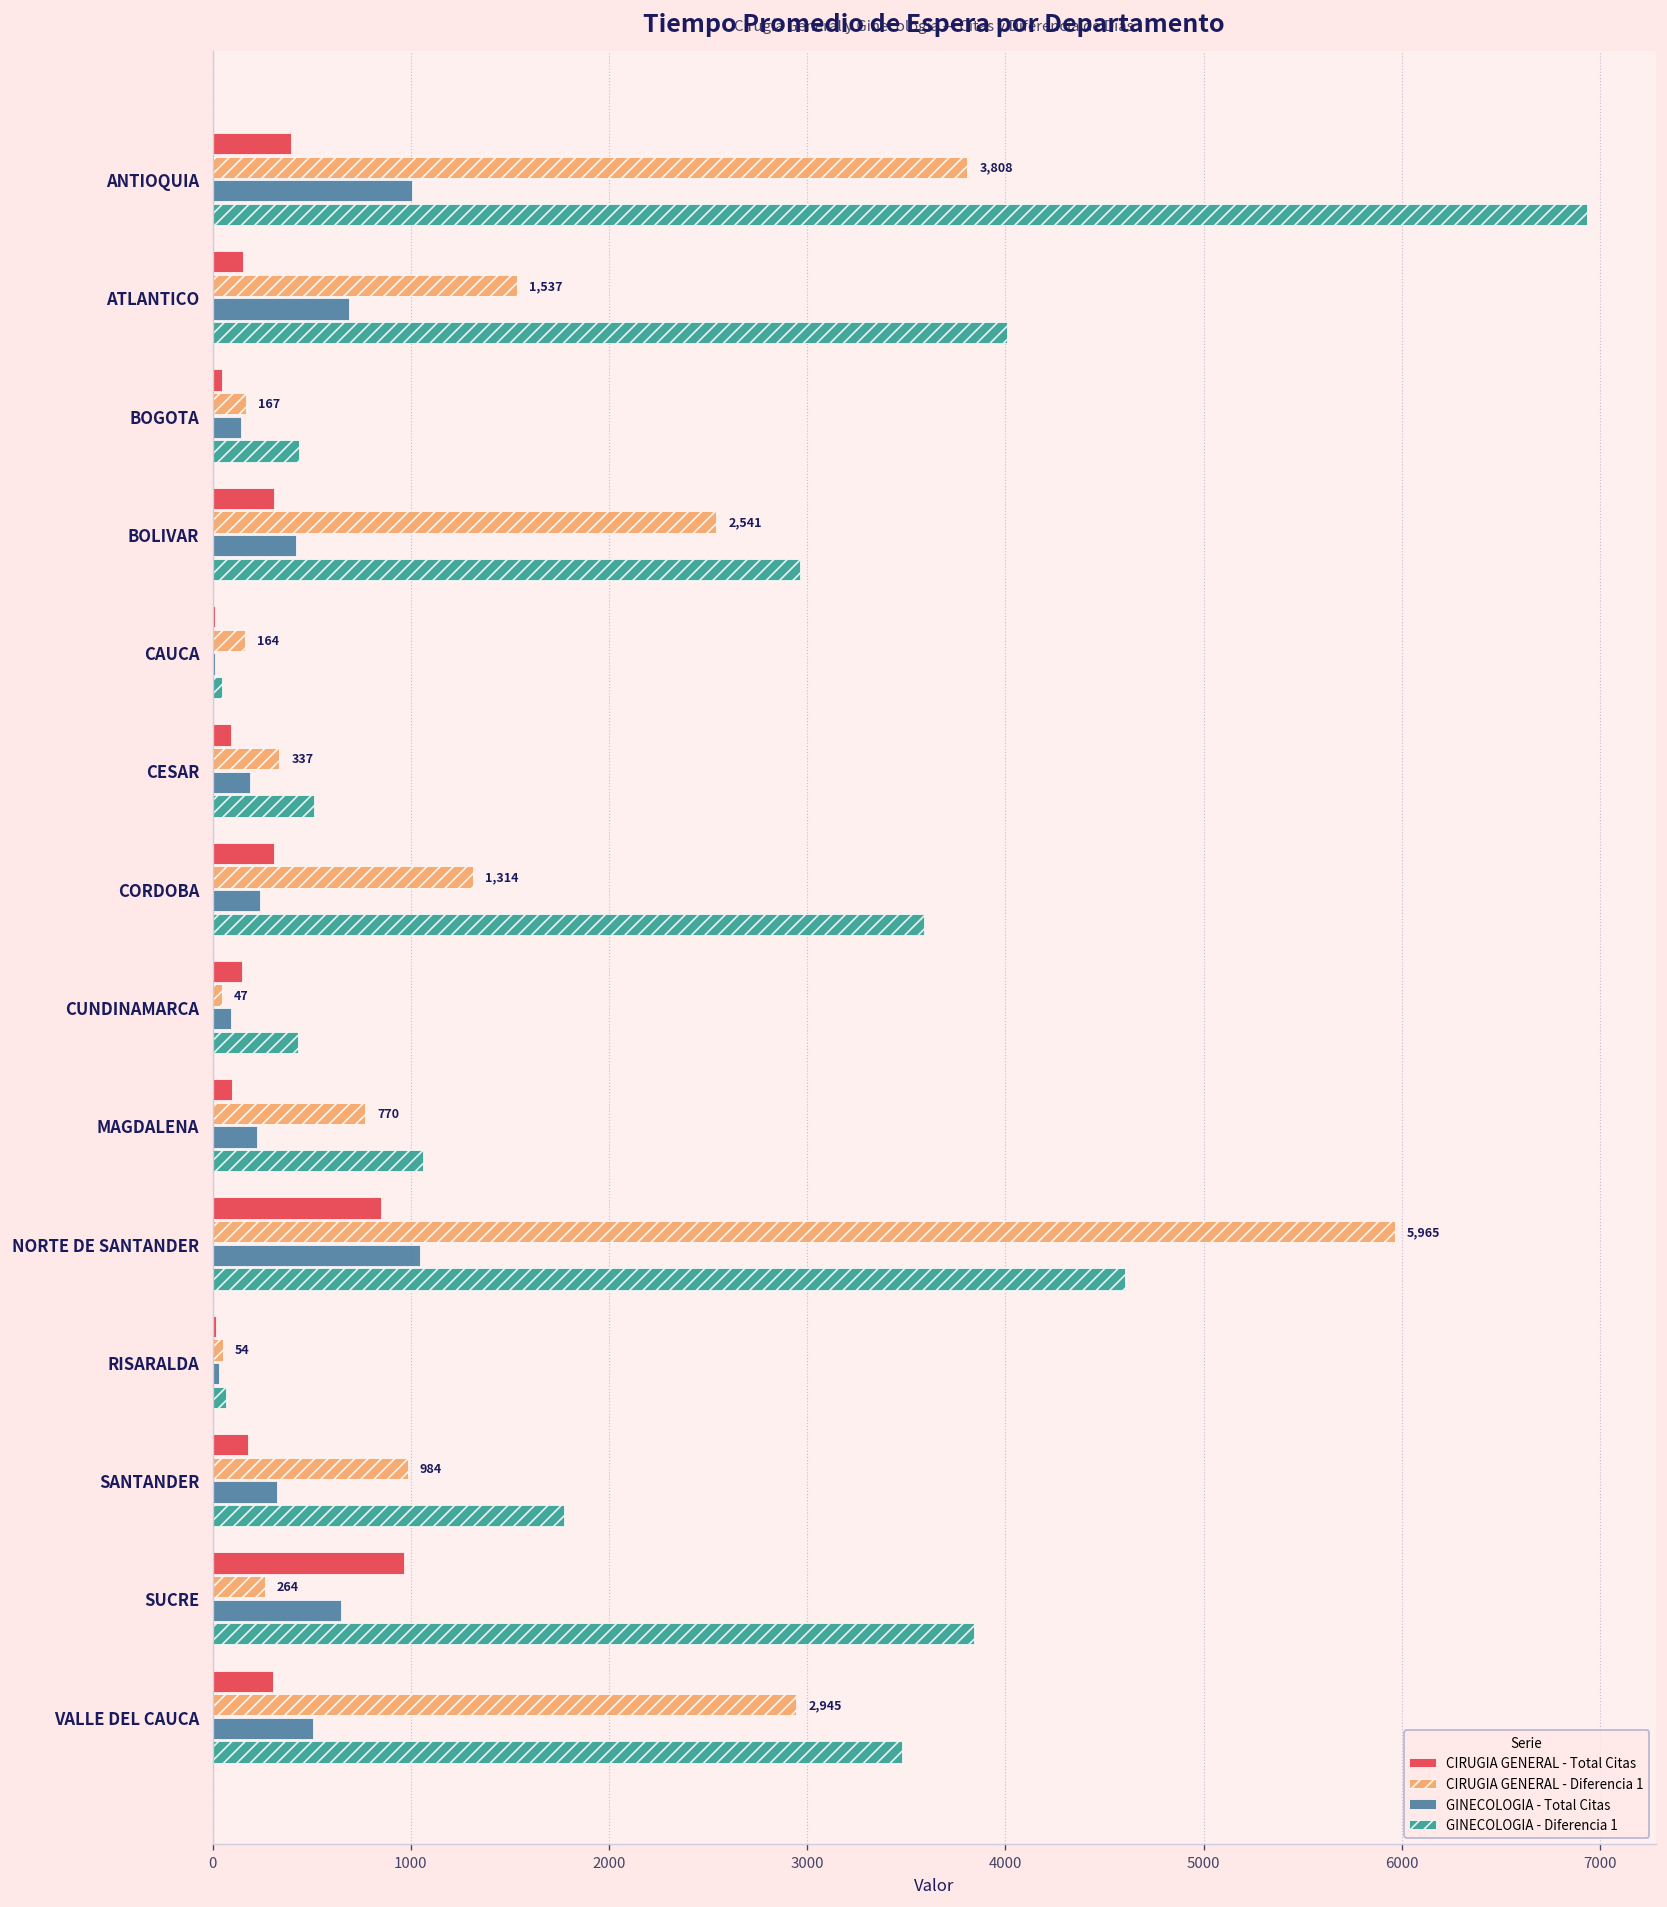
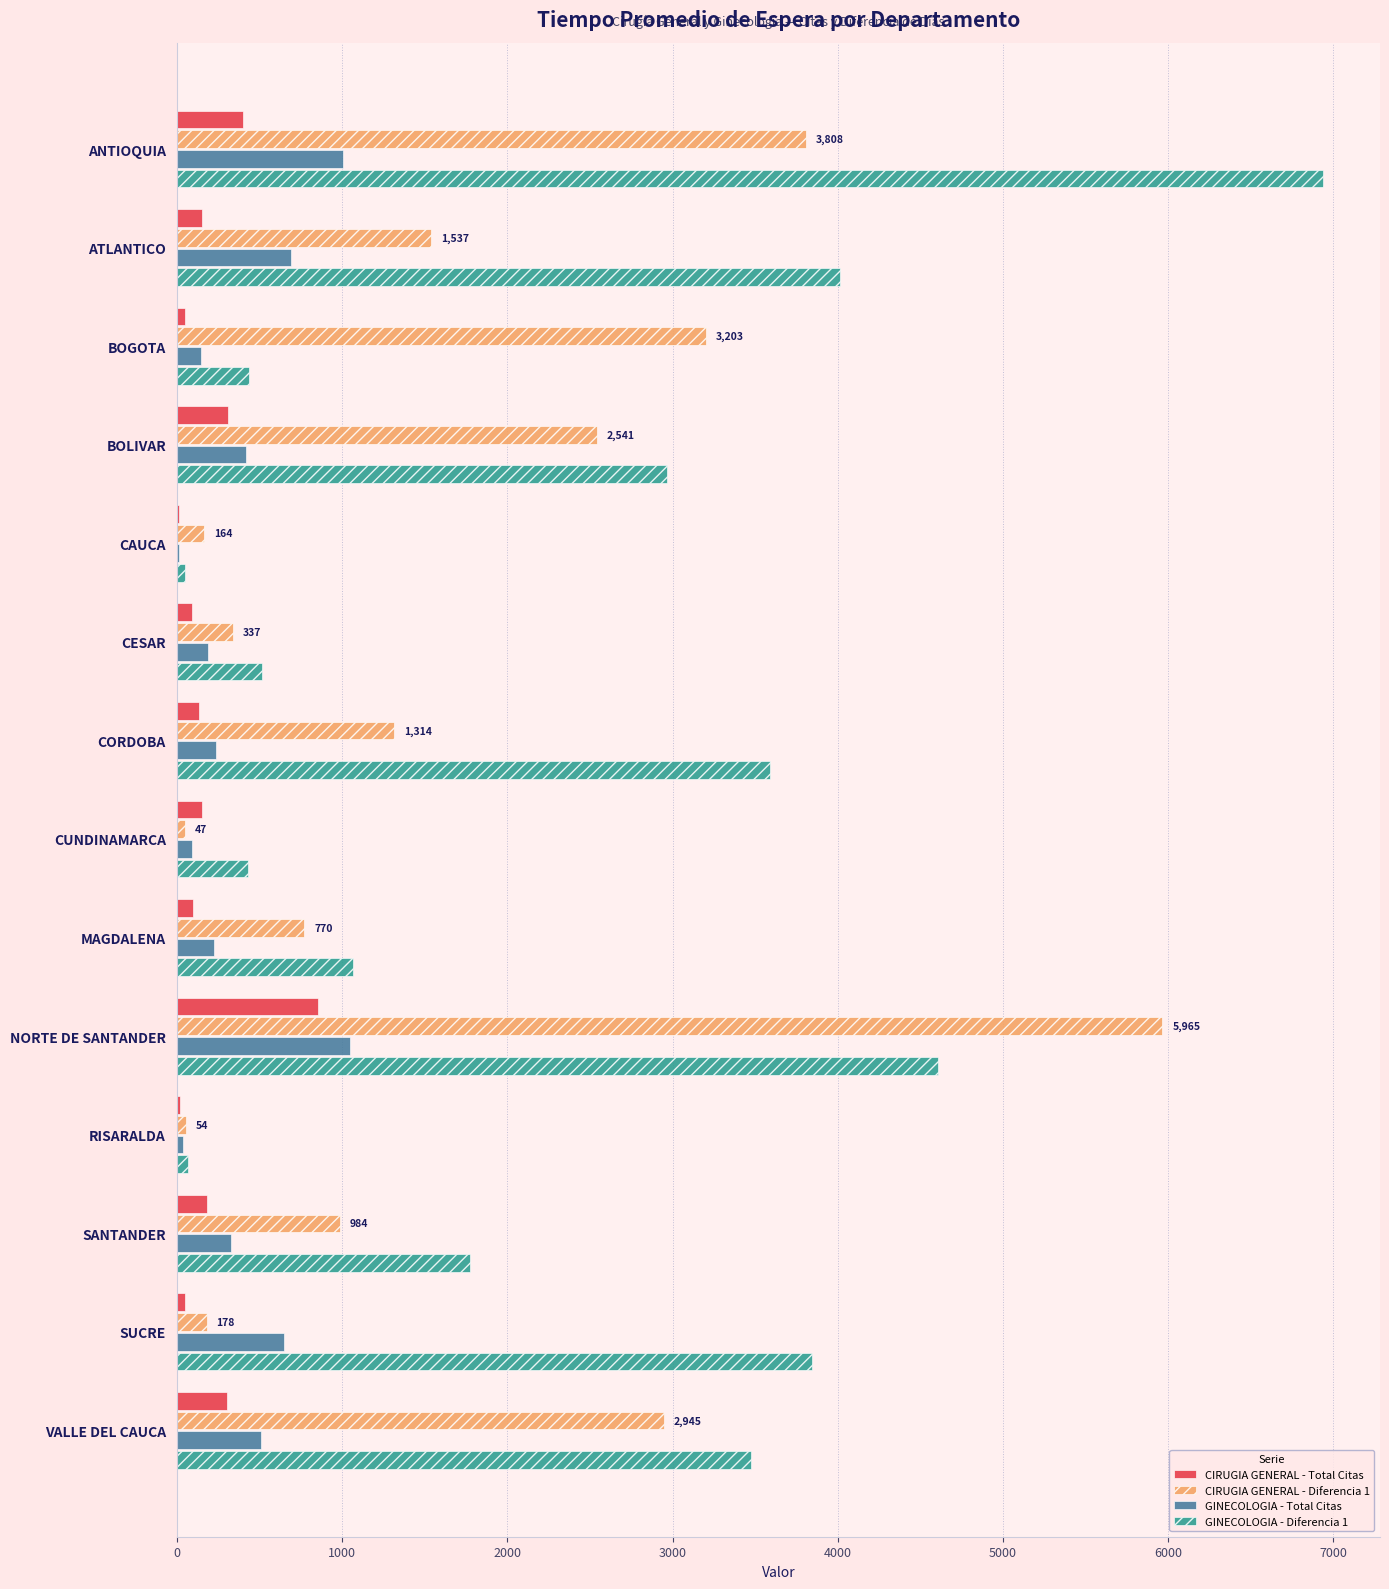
CIRUGIA GENERAL - Diferencia 1, BOGOTA: 167 -> 3,203
CIRUGIA GENERAL - Total Citas, CORDOBA: 310 -> 140
CIRUGIA GENERAL - Total Citas, SUCRE: 970 -> 50
CIRUGIA GENERAL - Diferencia 1, SUCRE: 264 -> 178
